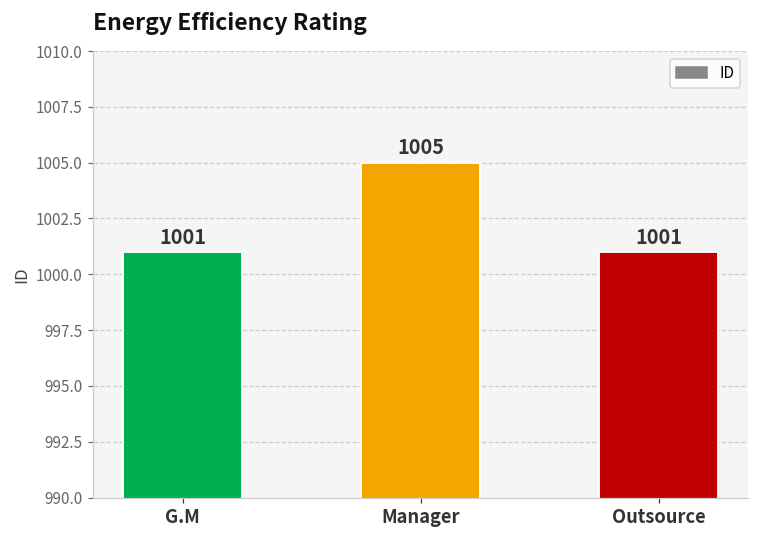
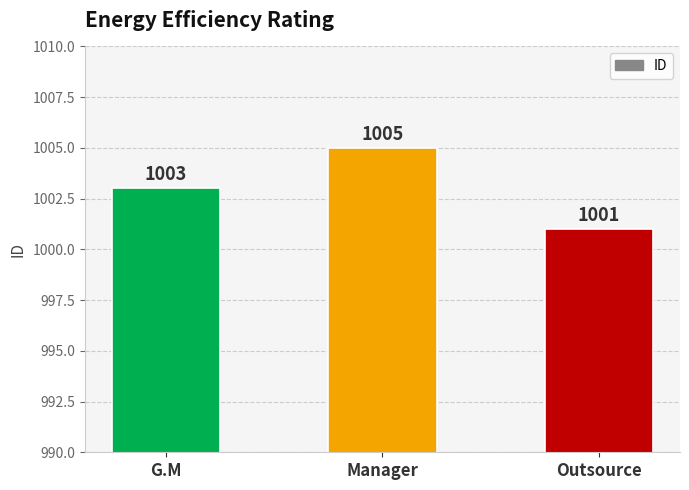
G.M: 1001 -> 1003
